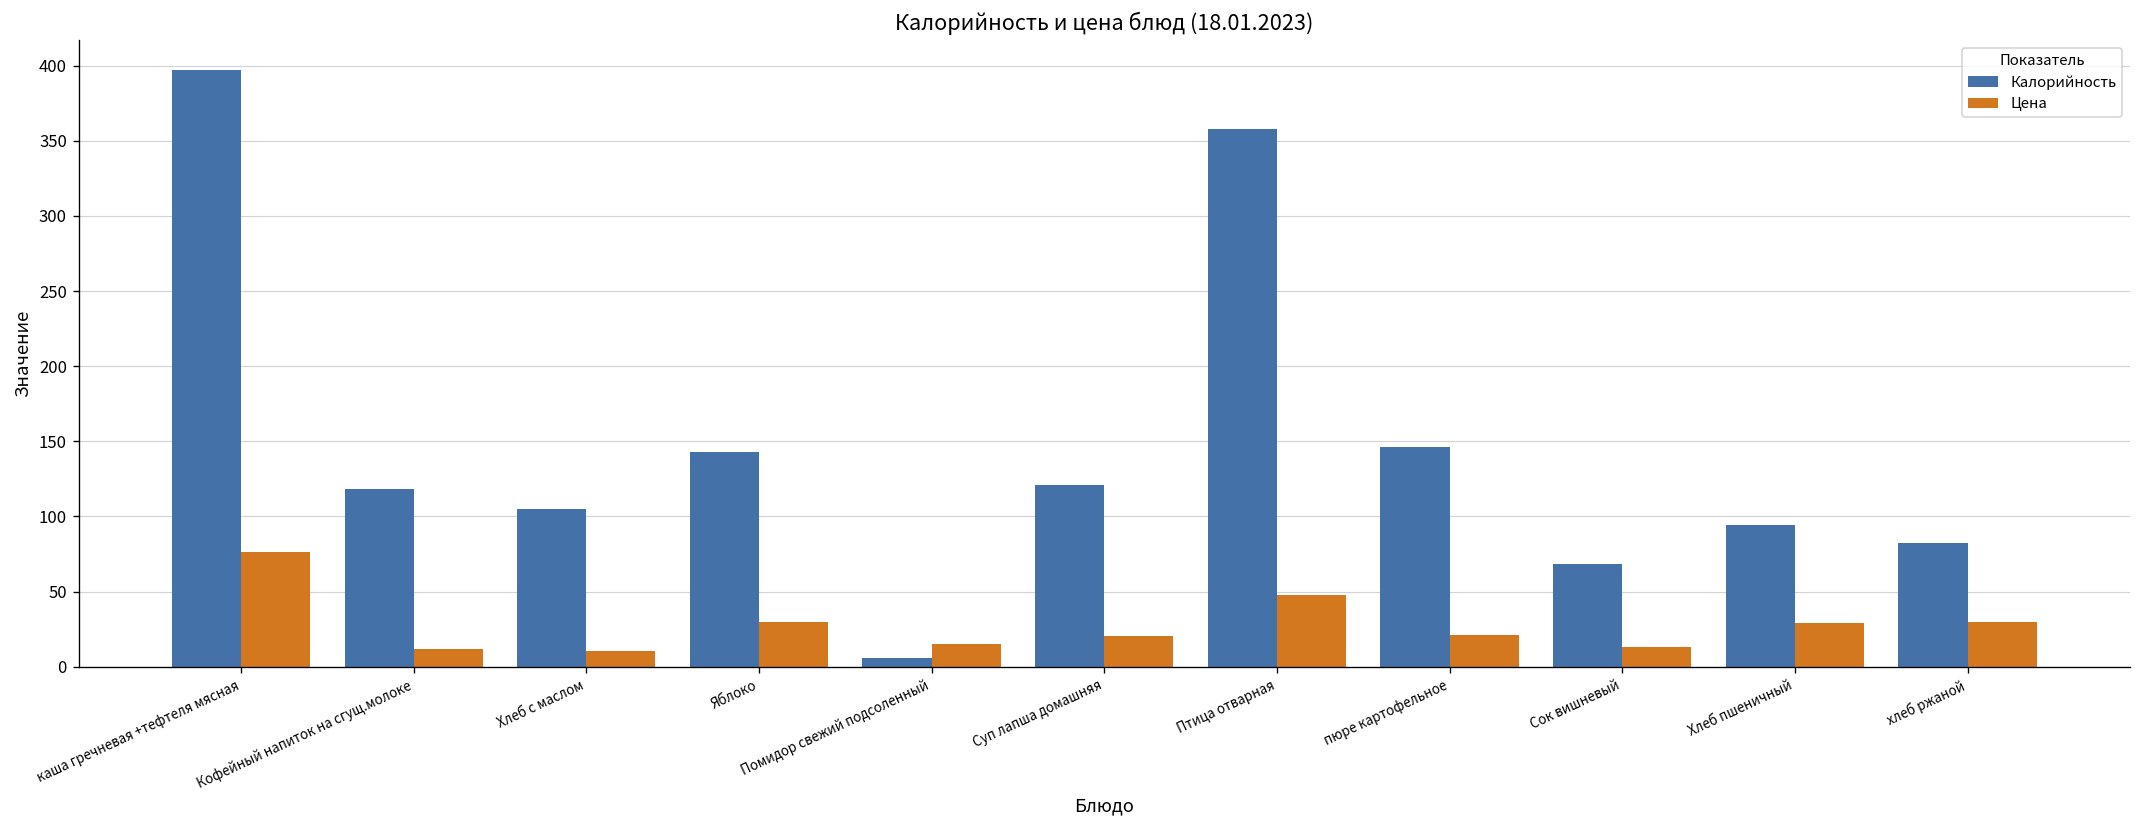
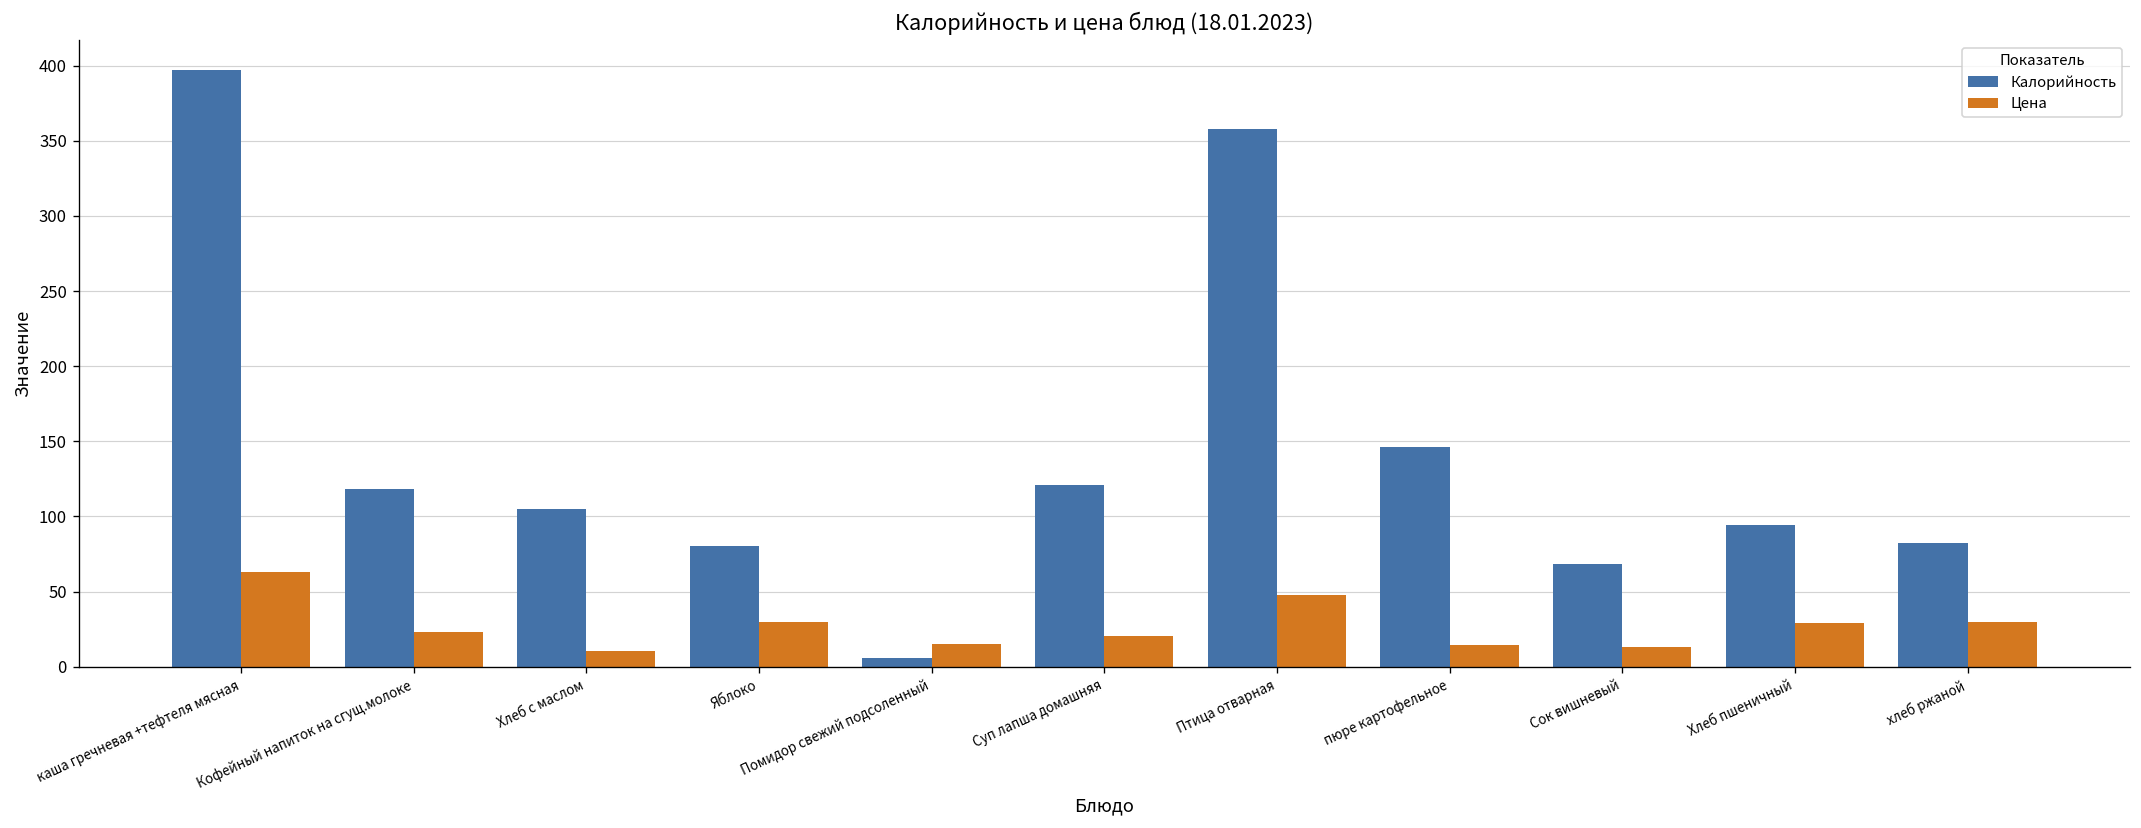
Цена, каша гречневая +тефтеля мясная: 76 -> 63
Цена, Кофейный напиток на сгущ.молоке: 12 -> 23
Калорийность, Яблоко: 143 -> 80
Цена, пюре картофельное: 21 -> 14
